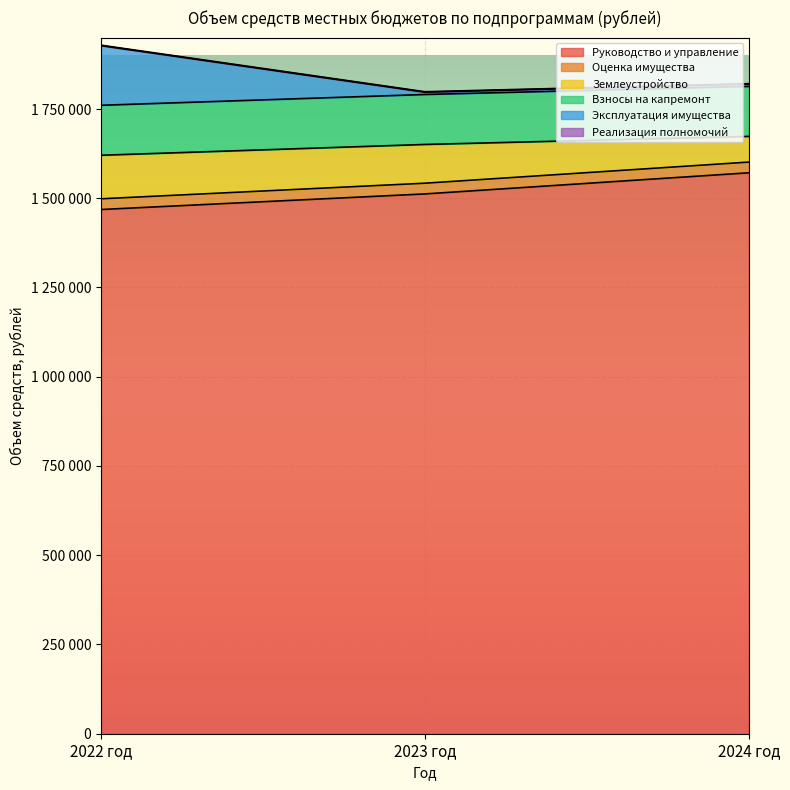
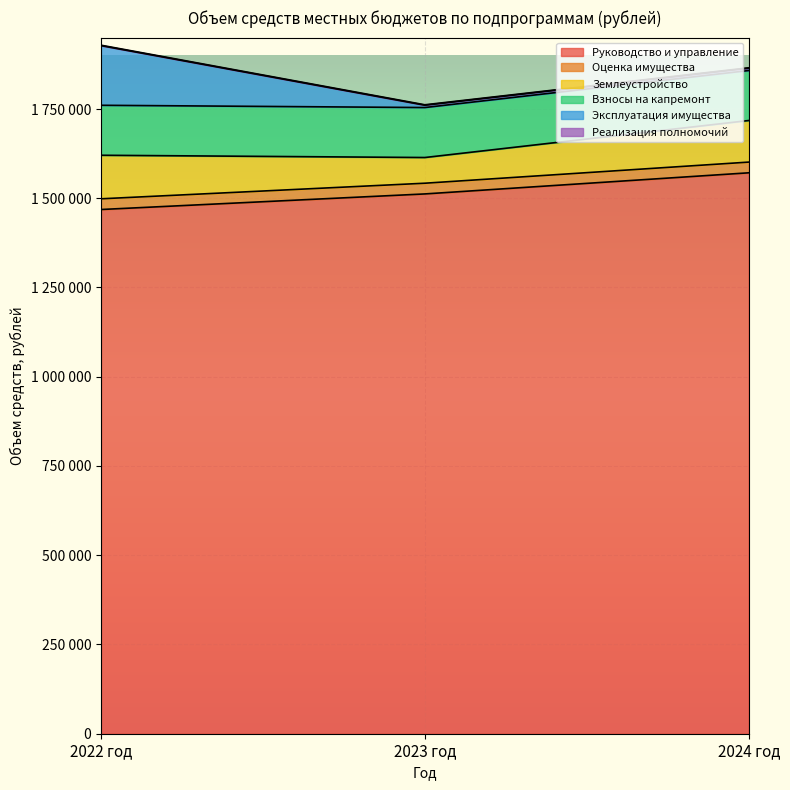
Землеустройство, 2023 год: 110000 -> 70000
Землеустройство, 2024 год: 70000 -> 120000
